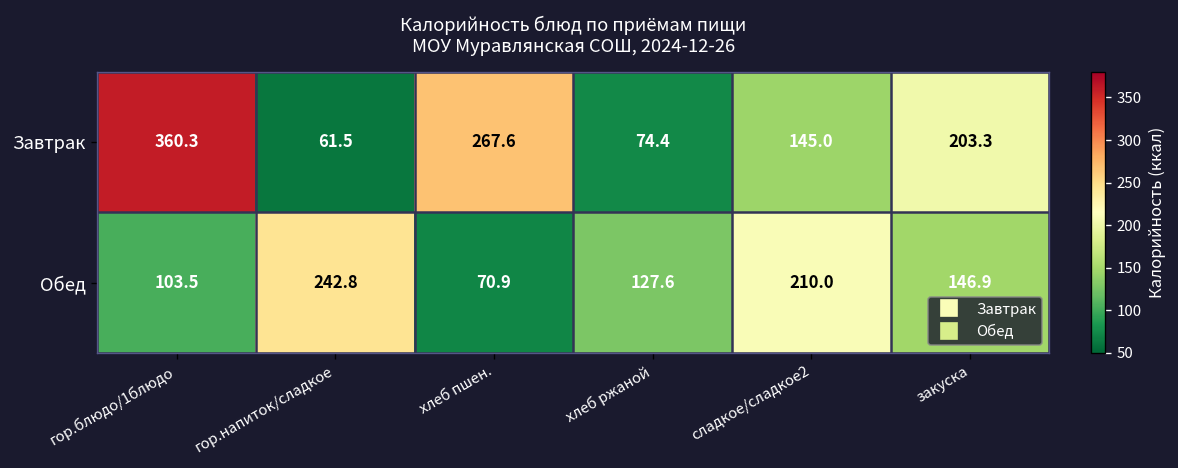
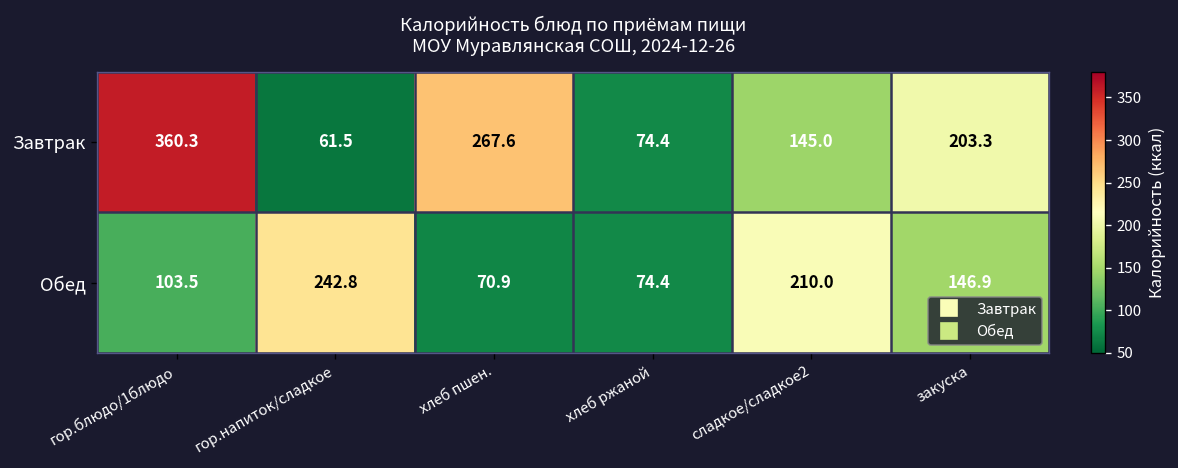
Обед, хлеб ржаной: 127.6 -> 74.4
